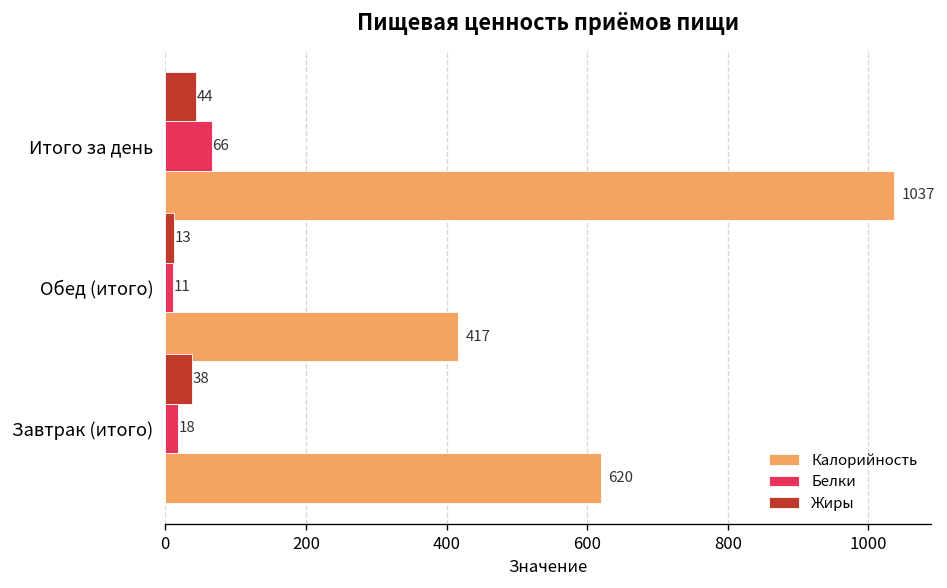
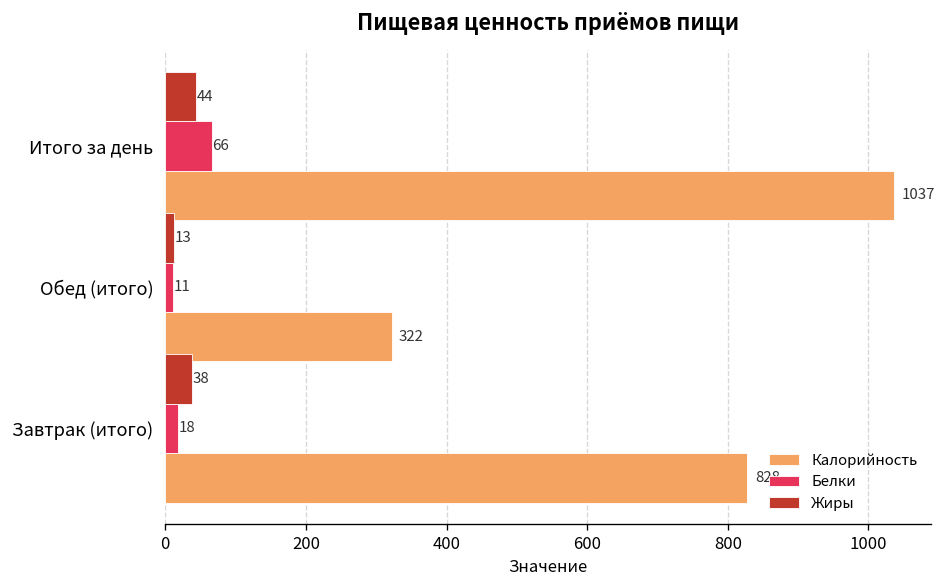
Калорийность, Обед (итого): 417 -> 322
Калорийность, Завтрак (итого): 620 -> 828
